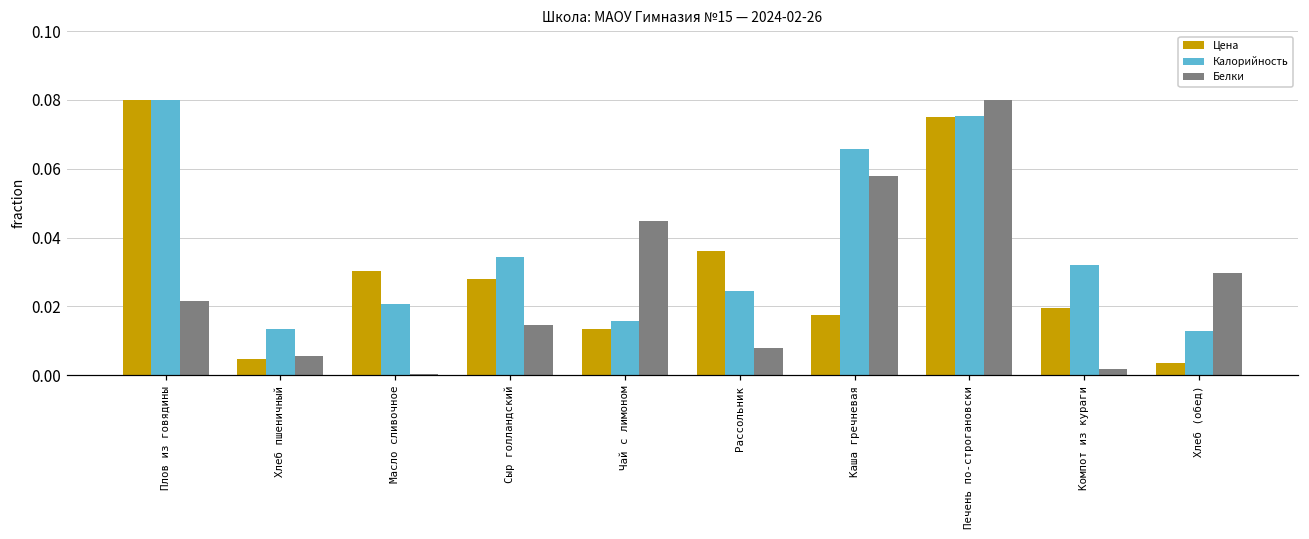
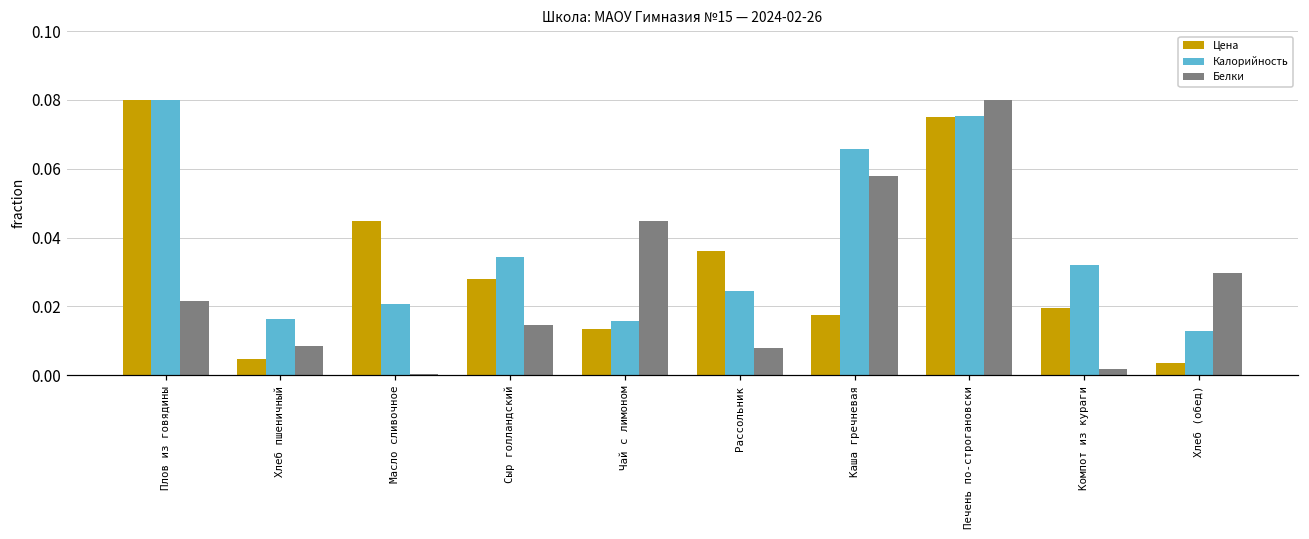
Калорийность, Хлеб пшеничный: 0.013 -> 0.016
Белки, Хлеб пшеничный: 0.005 -> 0.008
Цена, Масло сливочное: 0.030 -> 0.045
